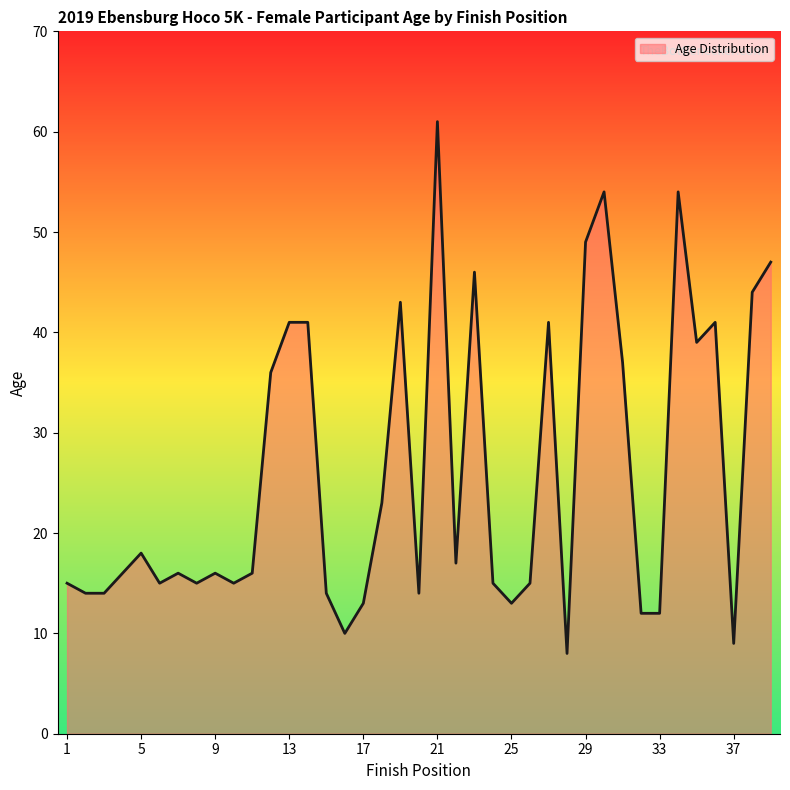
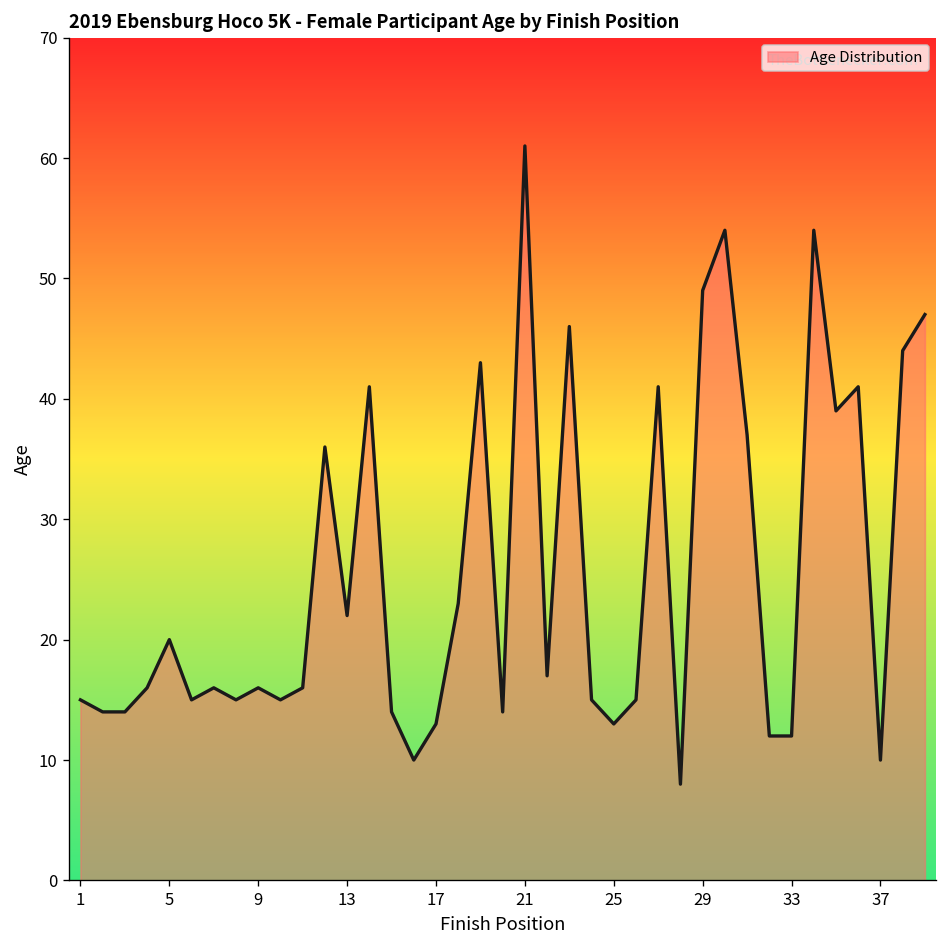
5: 18 -> 20
13: 41 -> 22
37: 9 -> 10
